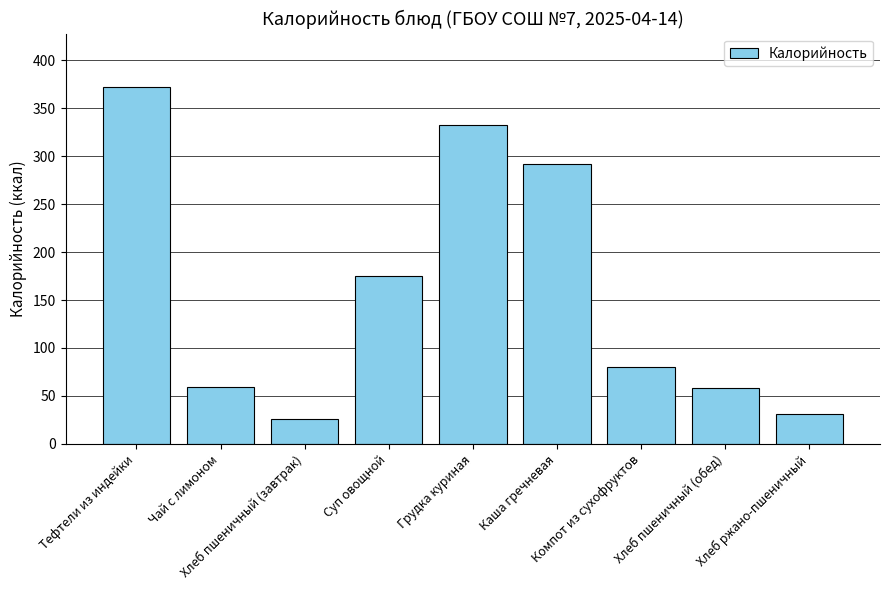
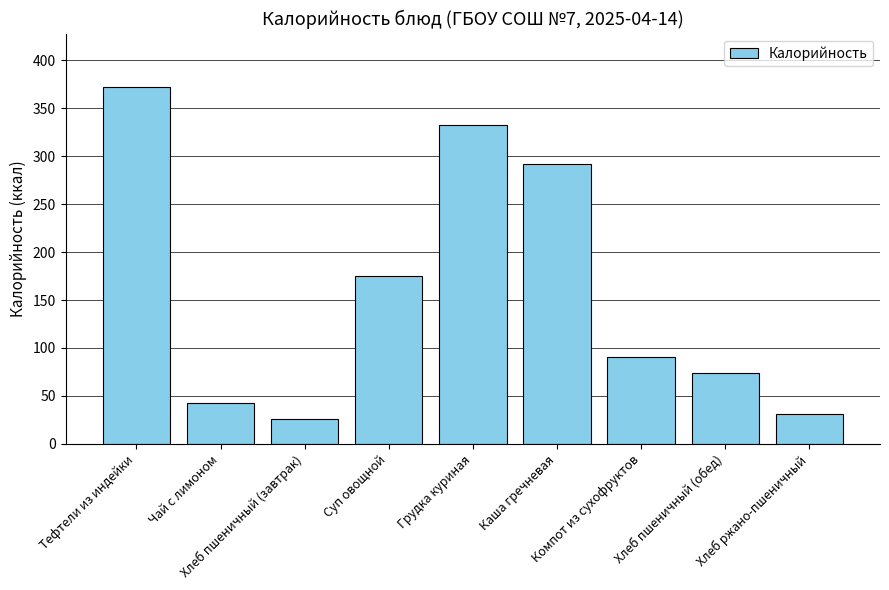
Чай с лимоном: 60 -> 40
Компот из сухофруктов: 80 -> 90
Хлеб пшеничный (обед): 60 -> 70
